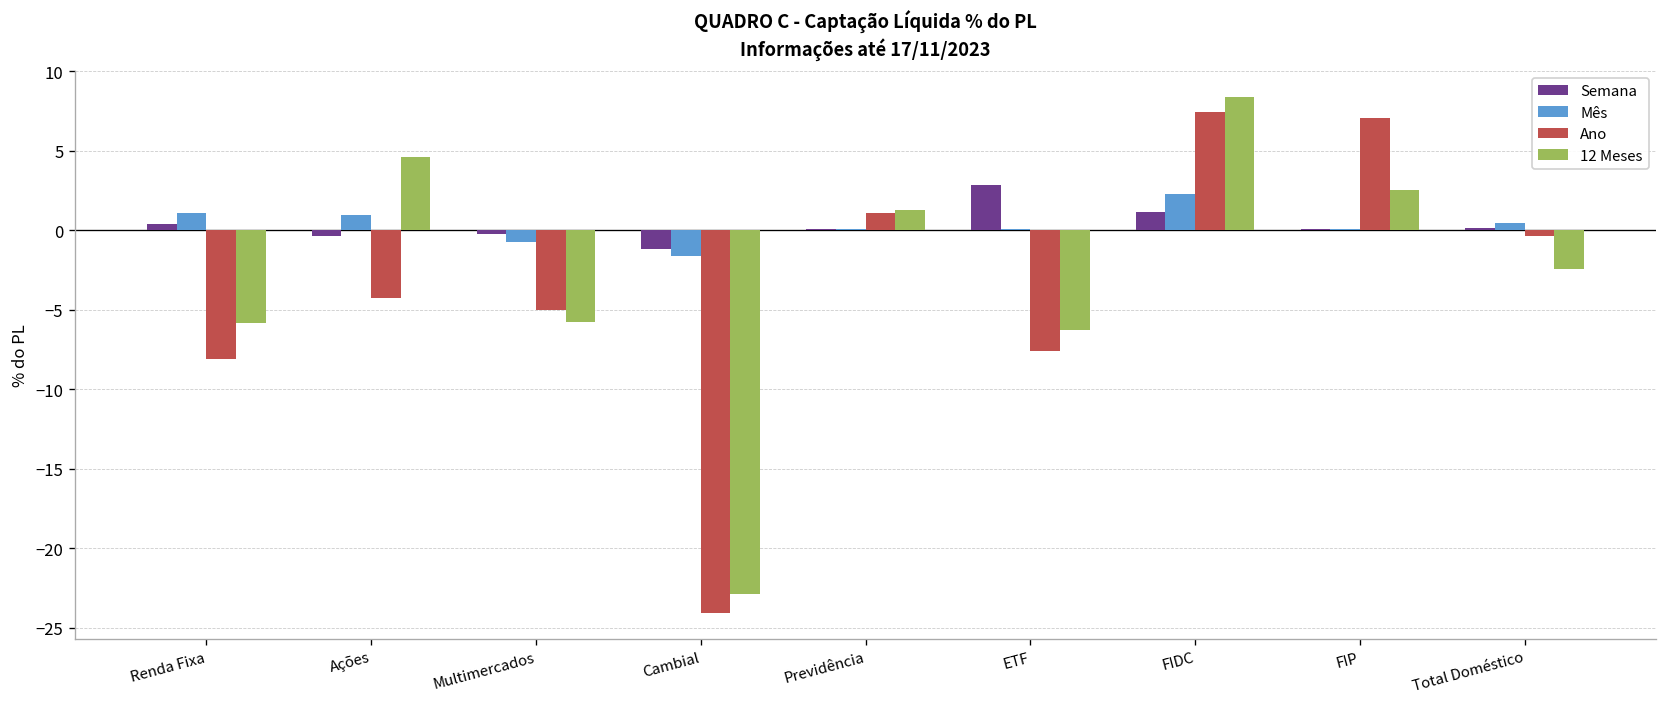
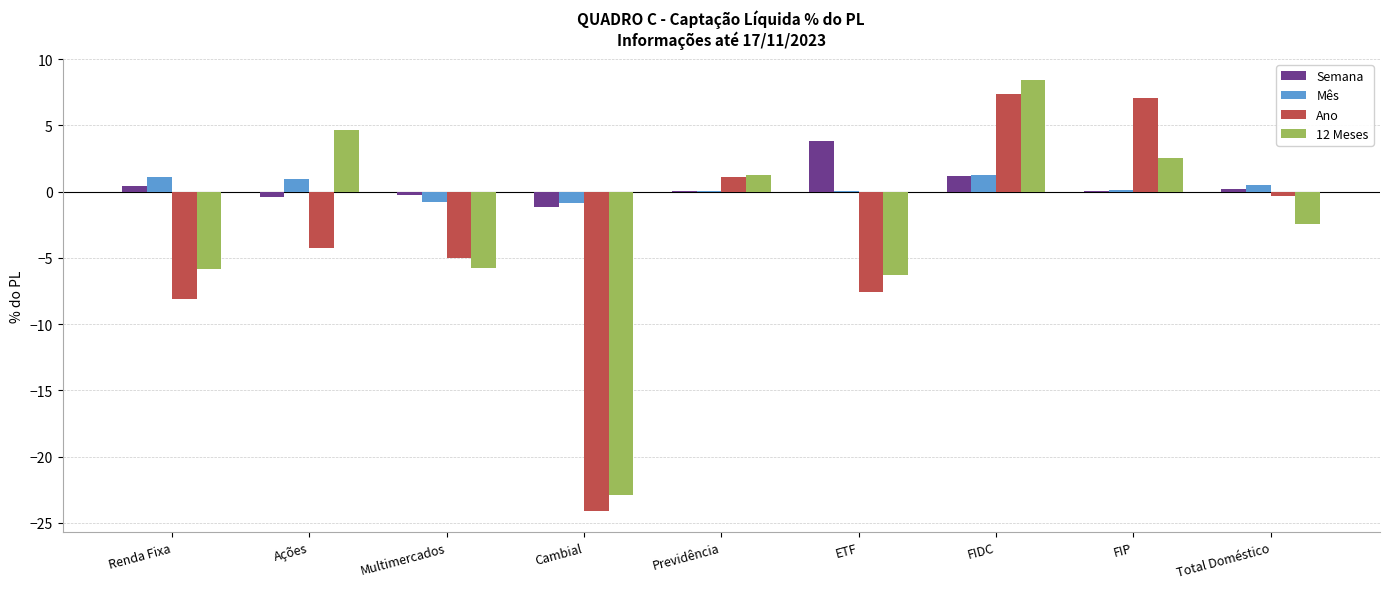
Mês, Cambial: -1.6 -> -0.9
Semana, ETF: 2.8 -> 3.8
Mês, FIDC: 2.3 -> 1.3
